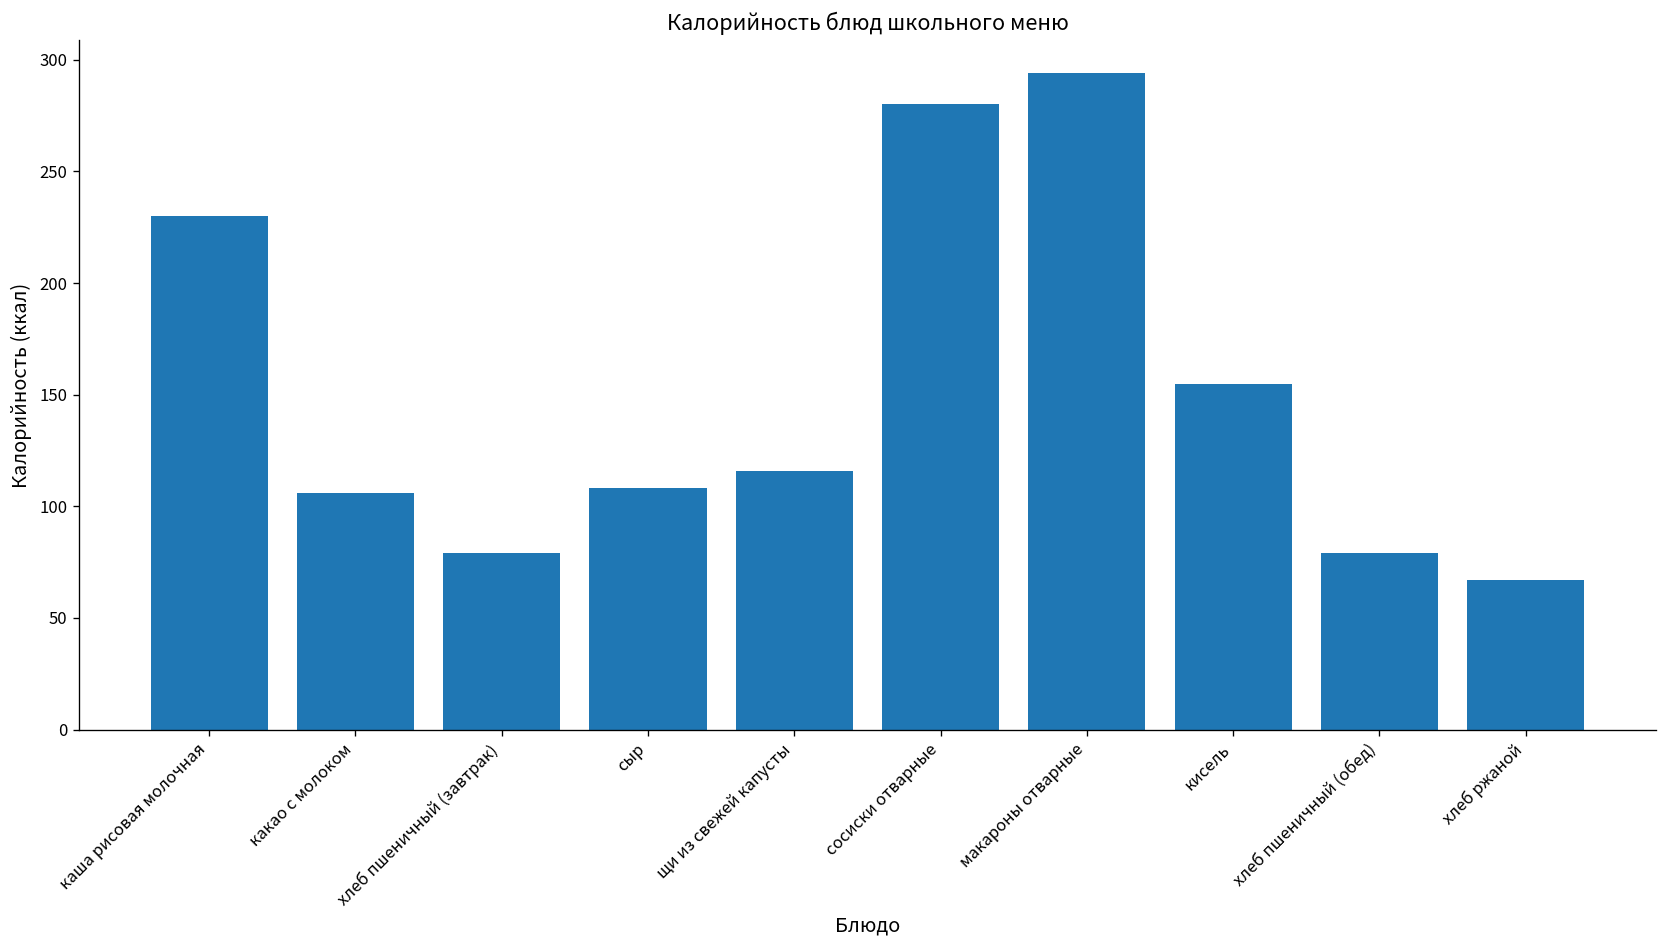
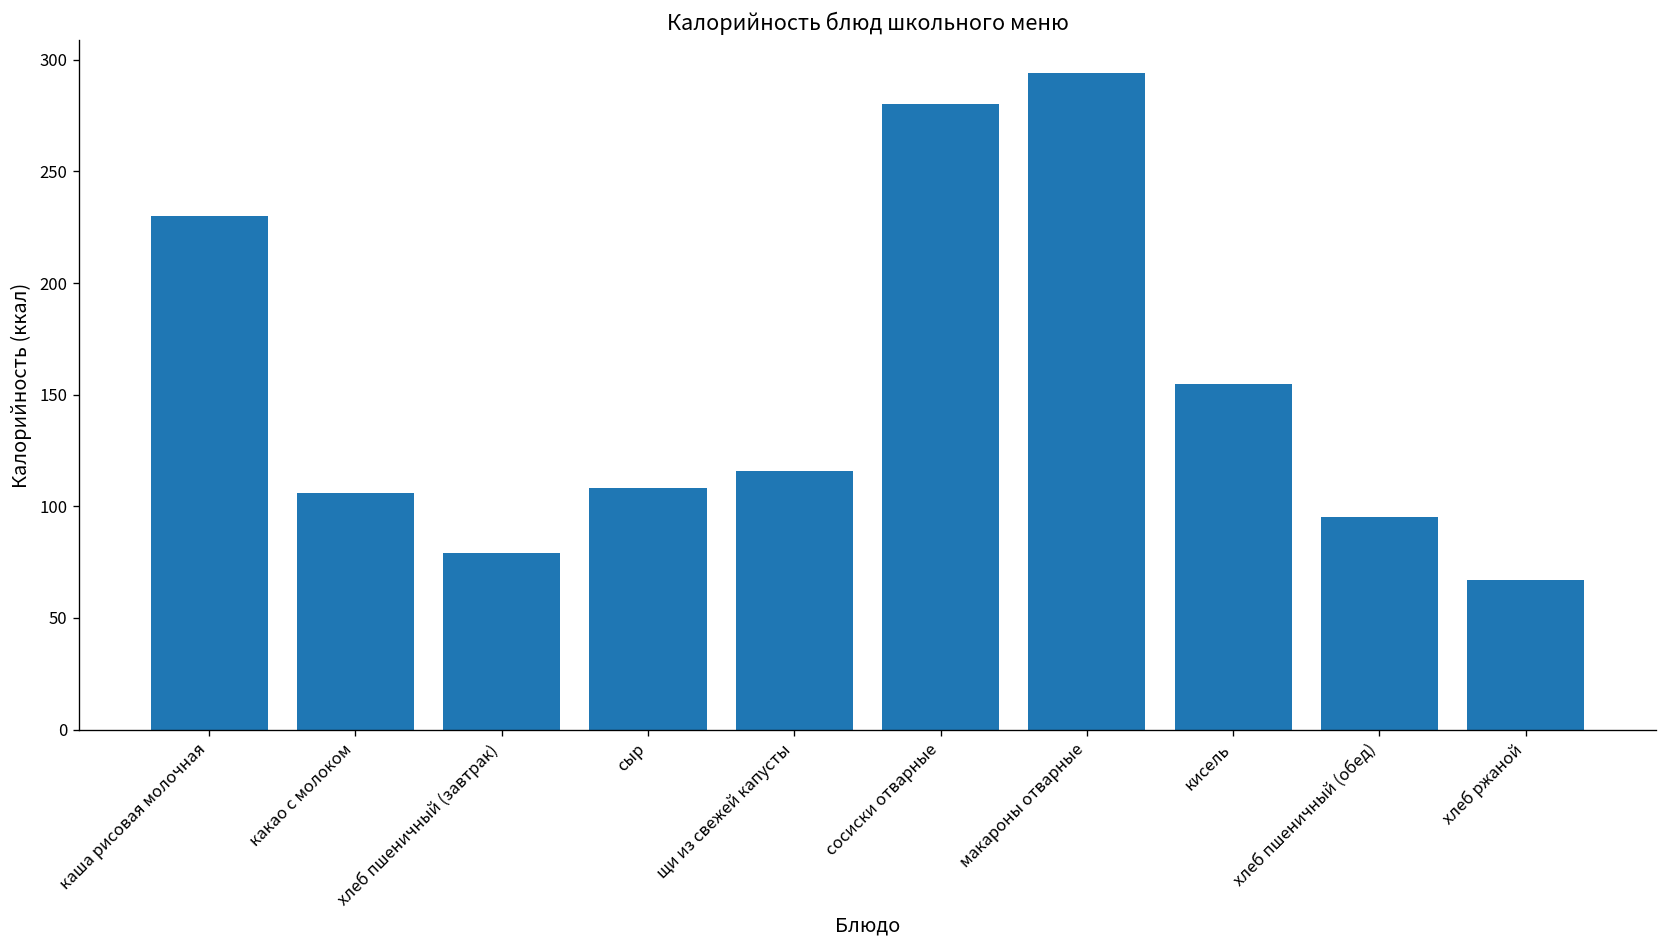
хлеб пшеничный (обед): 79 -> 95
